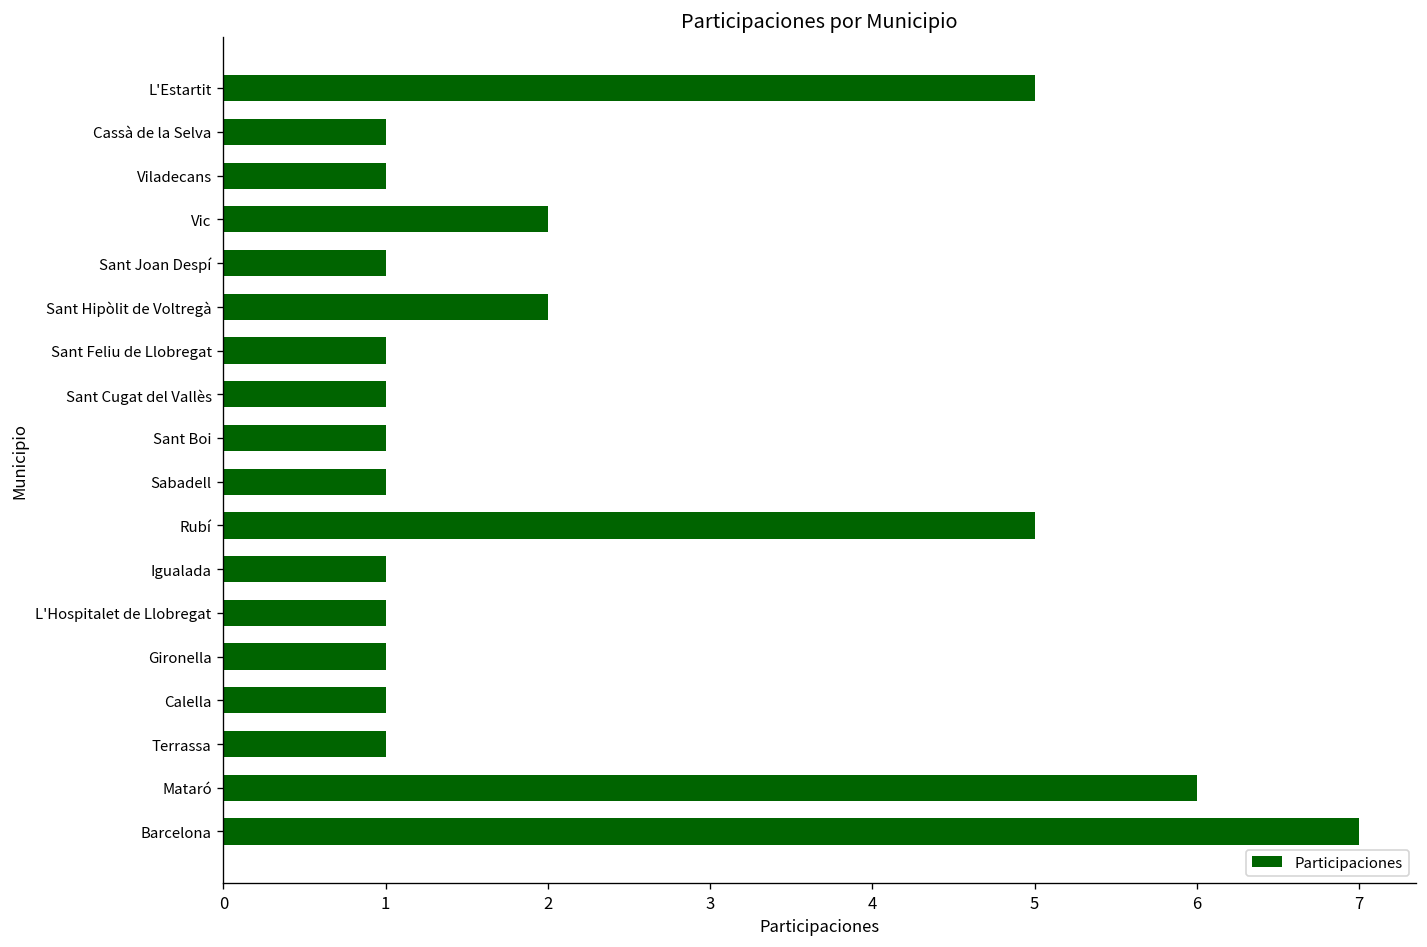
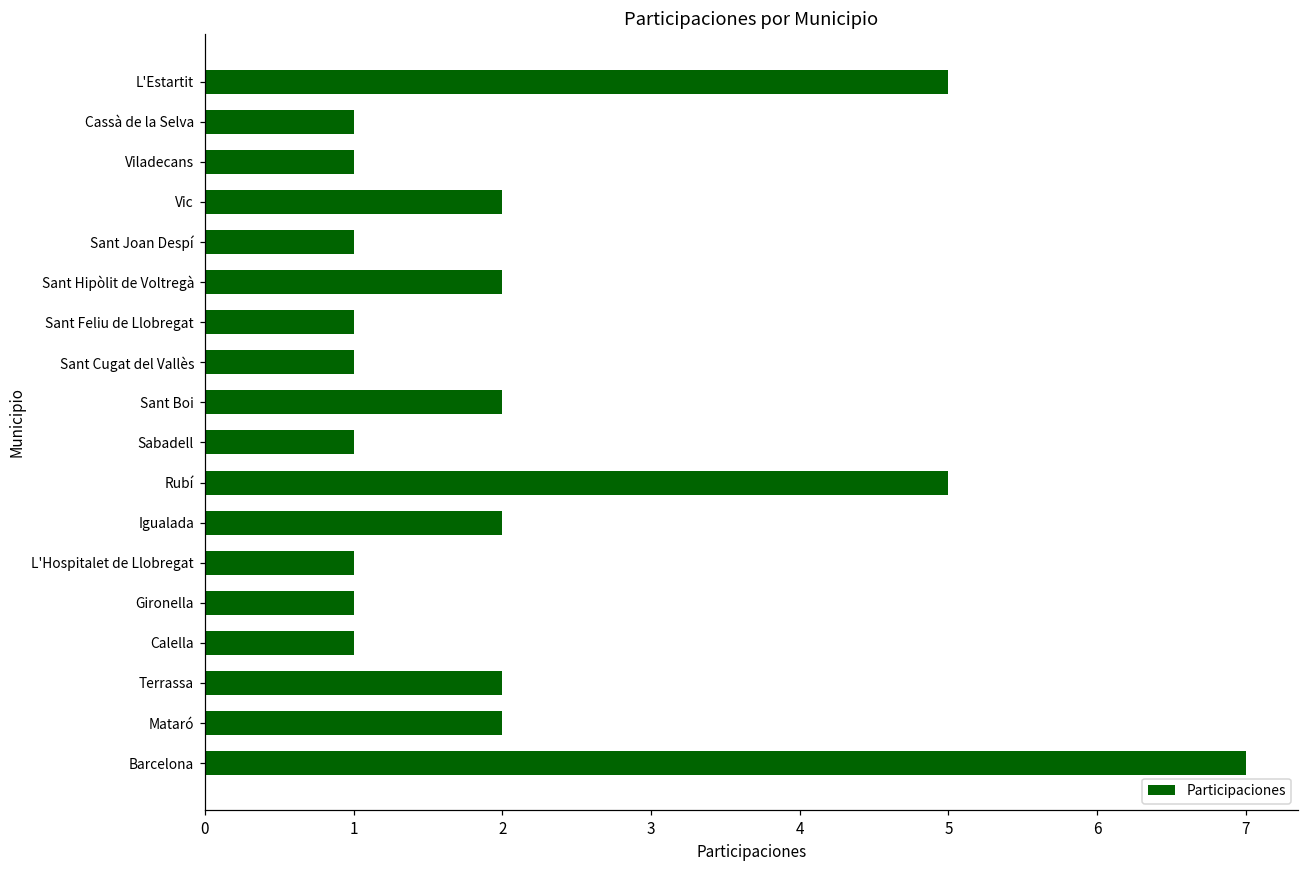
Sant Boi: 1 -> 2
Igualada: 1 -> 2
Terrassa: 1 -> 2
Mataró: 6 -> 2
